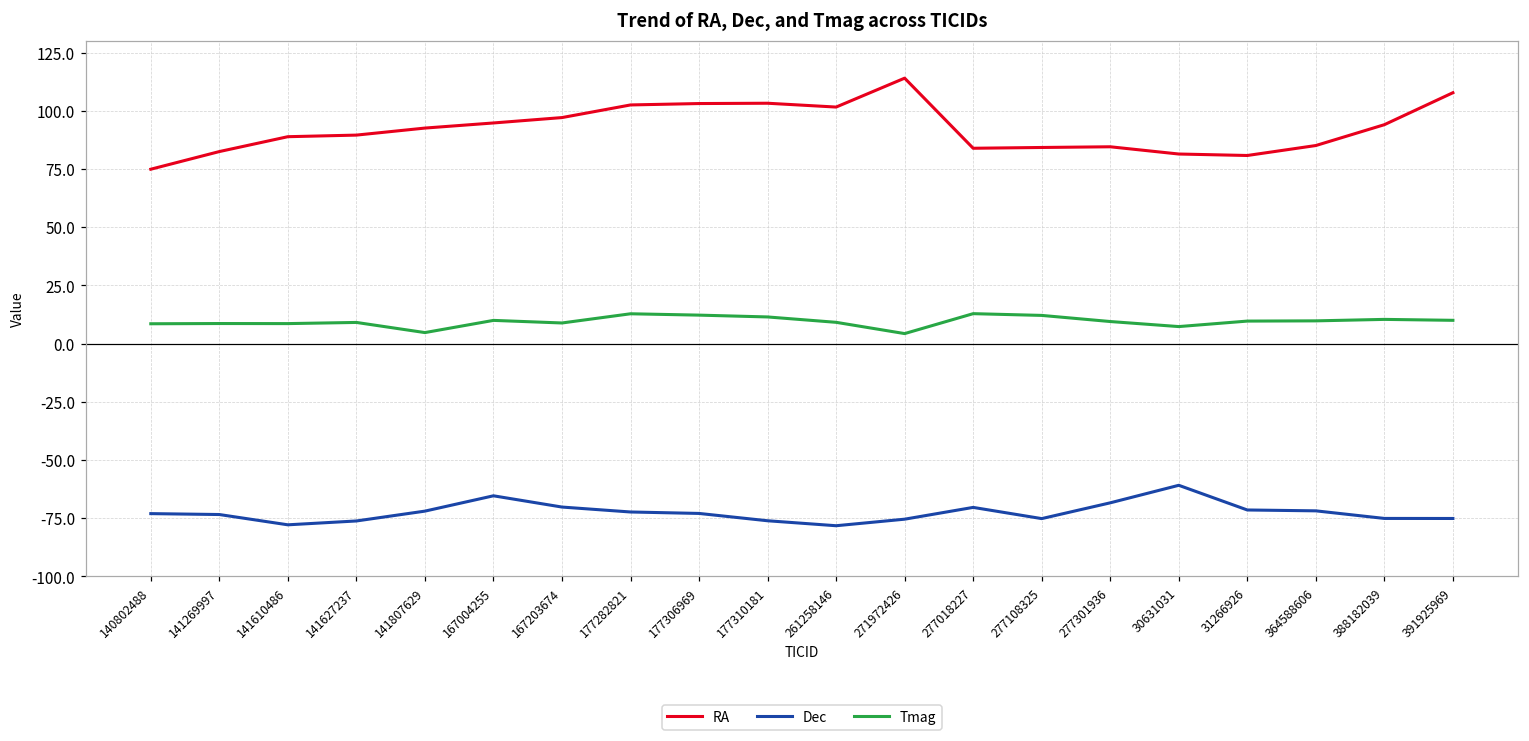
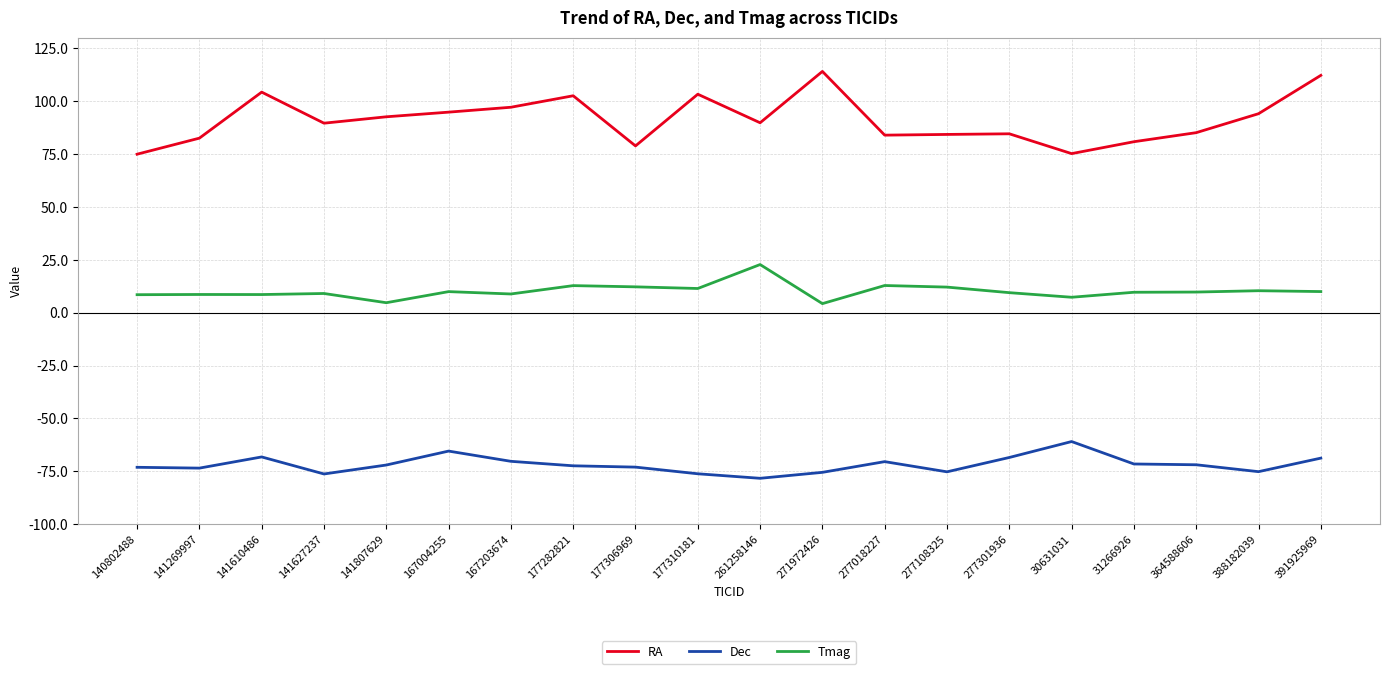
RA, 141610486: 89 -> 104
Dec, 141610486: -78 -> -68
RA, 177306969: 103 -> 79
RA, 261258146: 102 -> 90
Tmag, 261258146: 9 -> 23
RA, 30631031: 81 -> 75
RA, 391925969: 108 -> 112
Dec, 391925969: -75 -> -69
